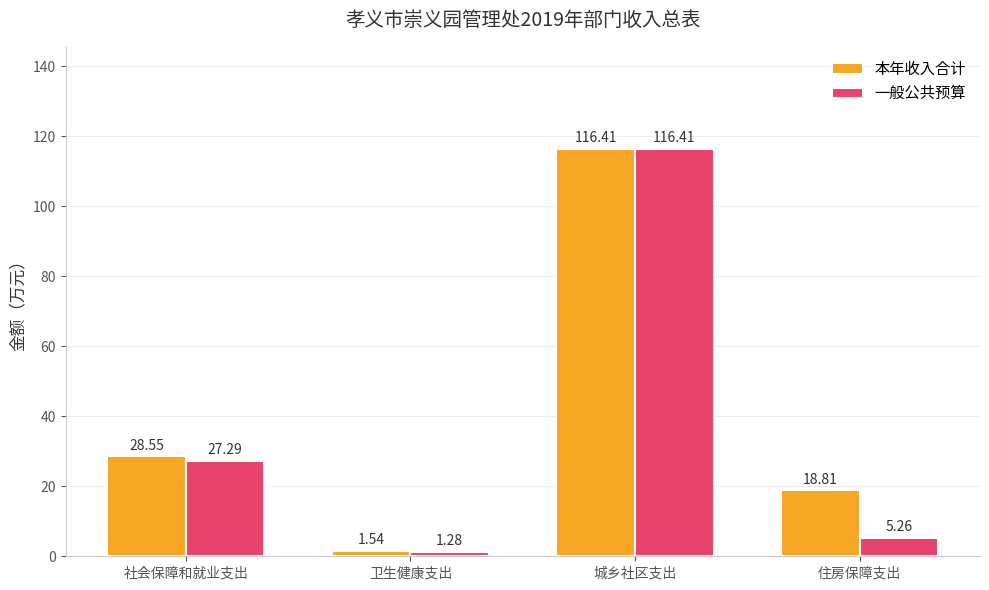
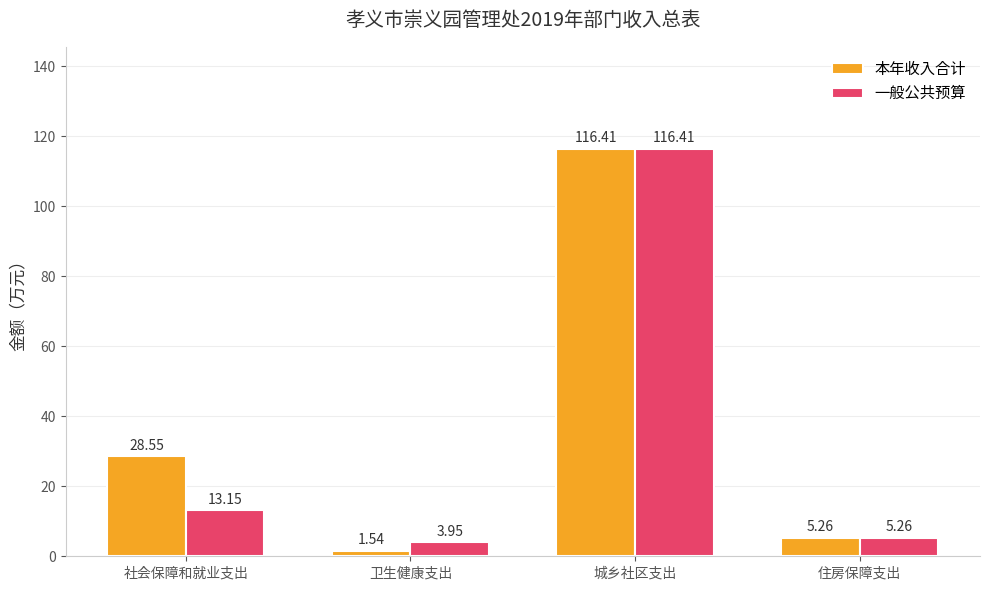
一般公共预算, 社会保障和就业支出: 27.29 -> 13.15
一般公共预算, 卫生健康支出: 1.28 -> 3.95
本年收入合计, 住房保障支出: 18.81 -> 5.26
